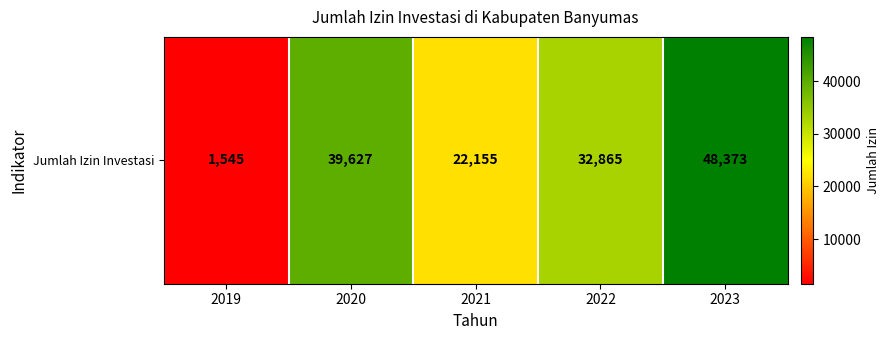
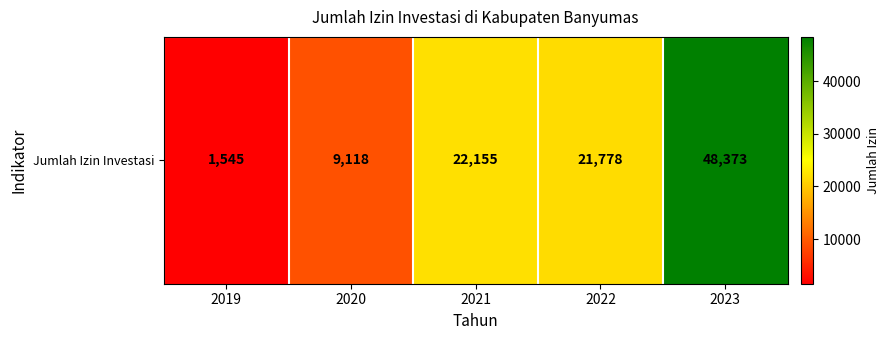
Jumlah Izin Investasi, 2020: 39,627 -> 9,118
Jumlah Izin Investasi, 2022: 32,865 -> 21,778
